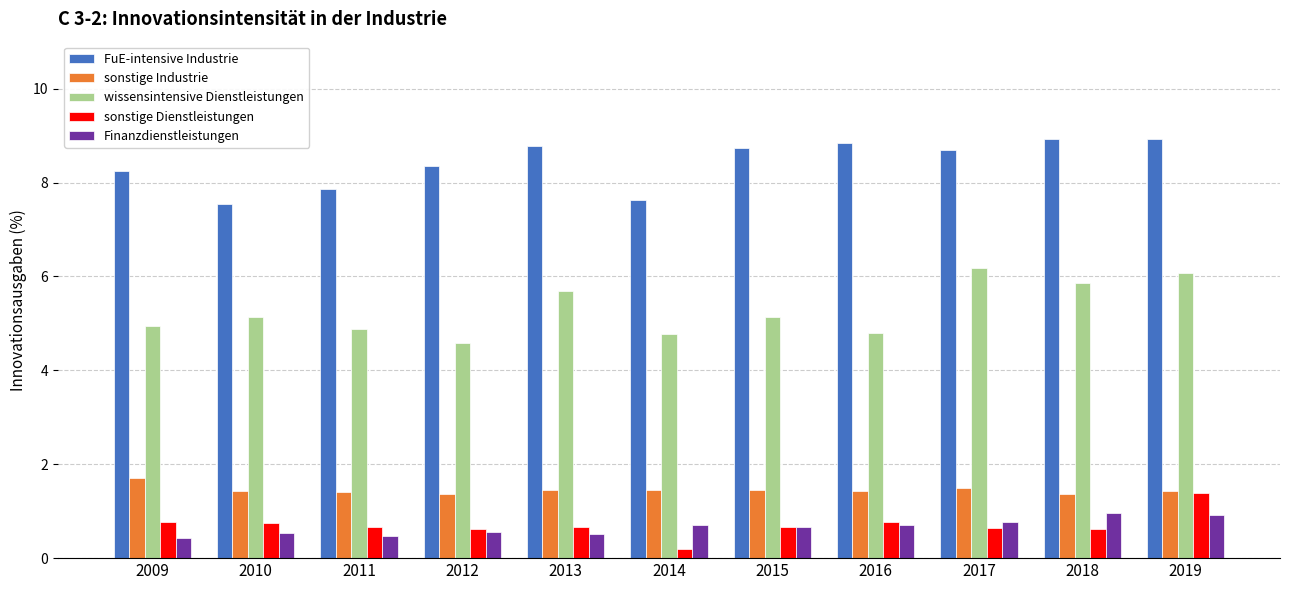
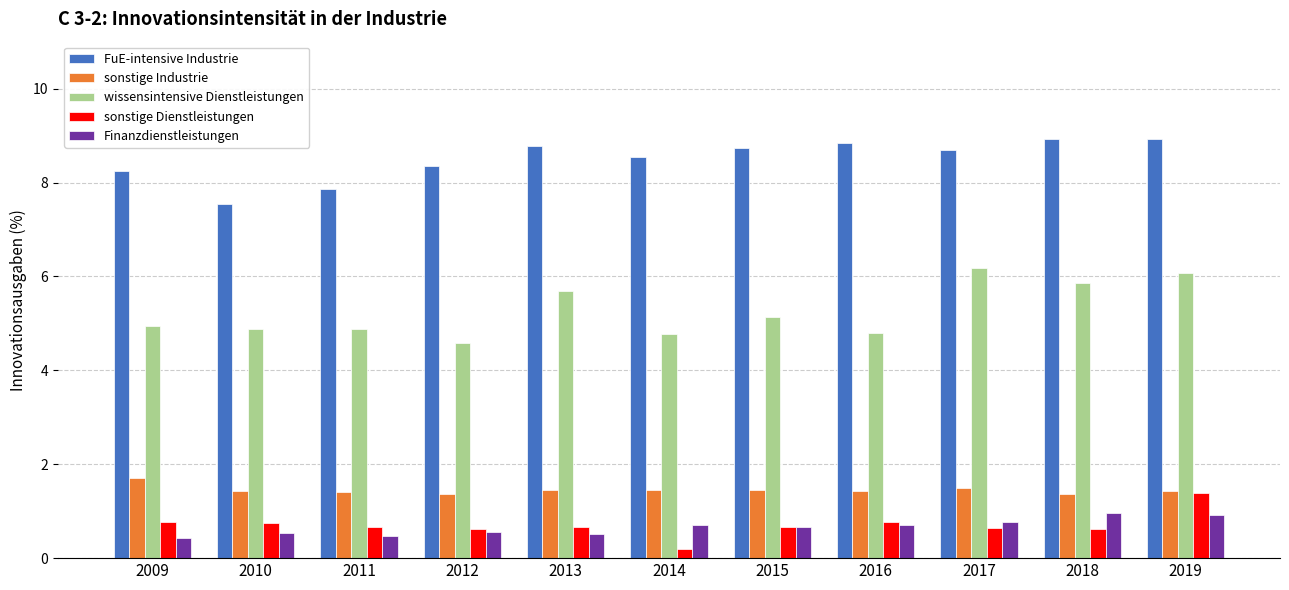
wissensintensive Dienstleistungen, 2010: 5.1 -> 4.9
FuE-intensive Industrie, 2014: 7.6 -> 8.5
